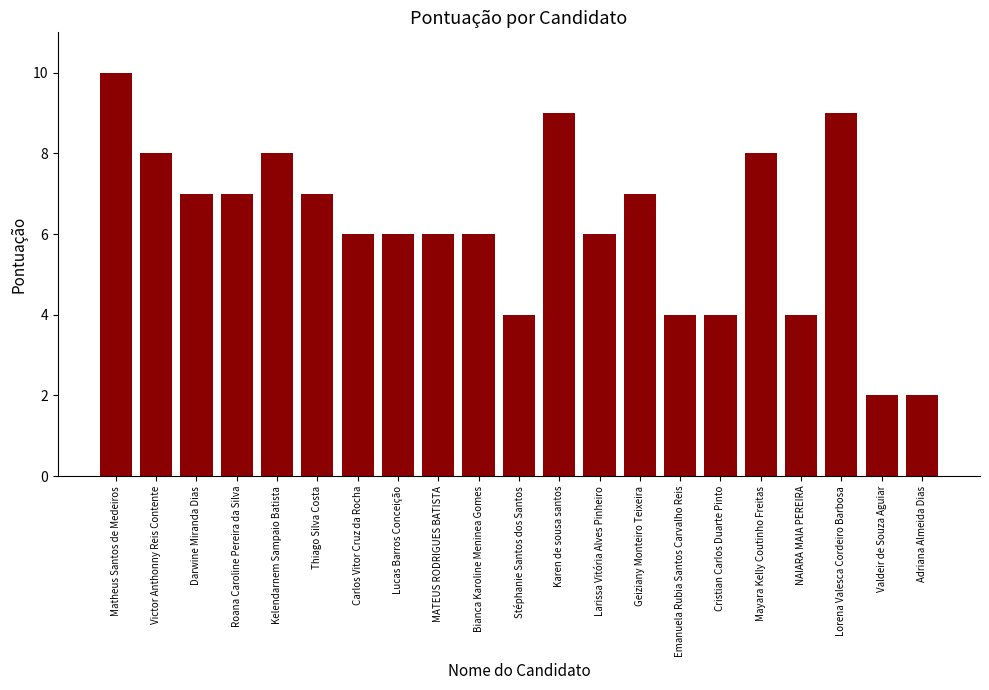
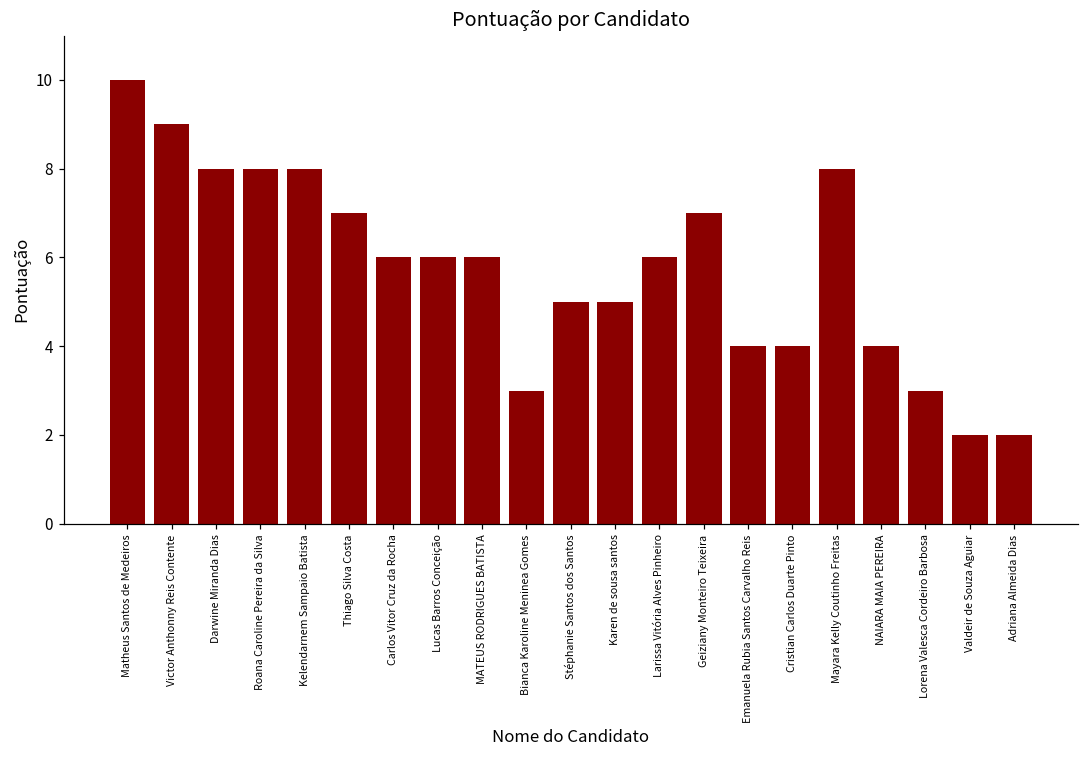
Victor Anthonny Reis Contente: 8 -> 9
Darwine Miranda Dias: 7 -> 8
Roana Caroline Pereira da Silva: 7 -> 8
Bianca Karoline Meninea Gomes: 6 -> 3
Stéphanie Santos dos Santos: 4 -> 5
Karen de sousa santos: 9 -> 5
Lorena Valesca Cordeiro Barbosa: 9 -> 3
